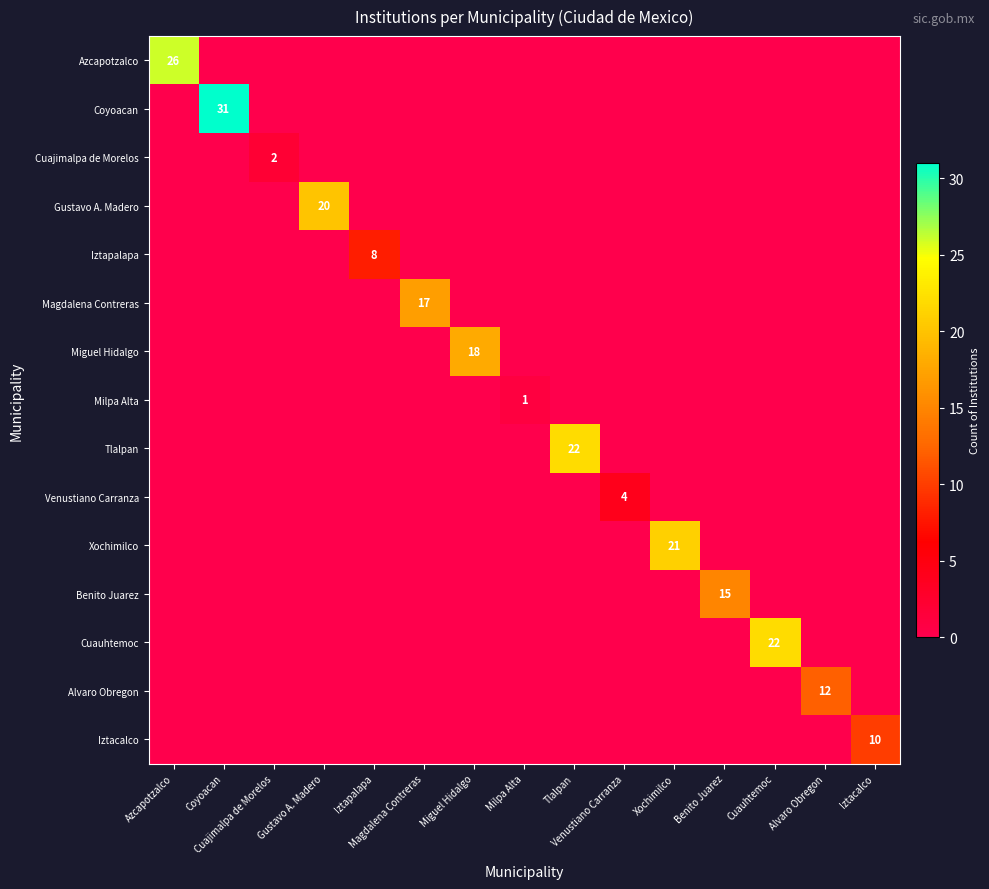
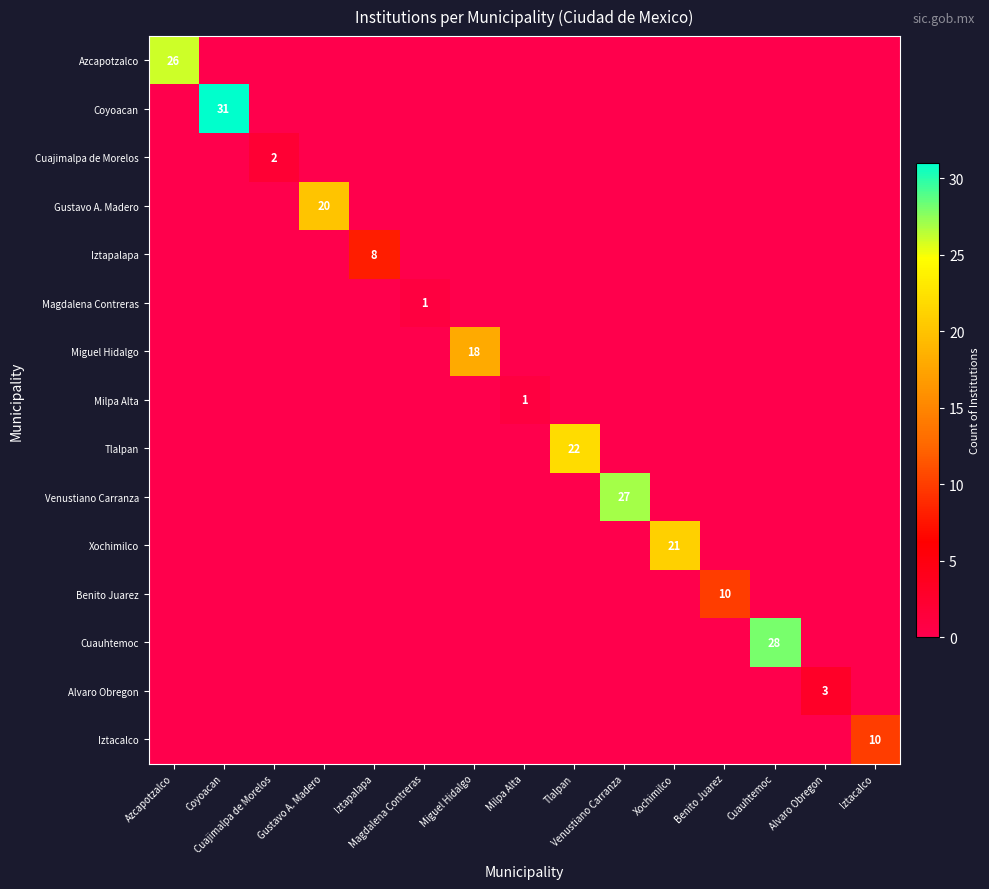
Magdalena Contreras, Magdalena Contreras: 17 -> 1
Venustiano Carranza, Venustiano Carranza: 4 -> 27
Benito Juarez, Benito Juarez: 15 -> 10
Cuauhtemoc, Cuauhtemoc: 22 -> 28
Alvaro Obregon, Alvaro Obregon: 12 -> 3
